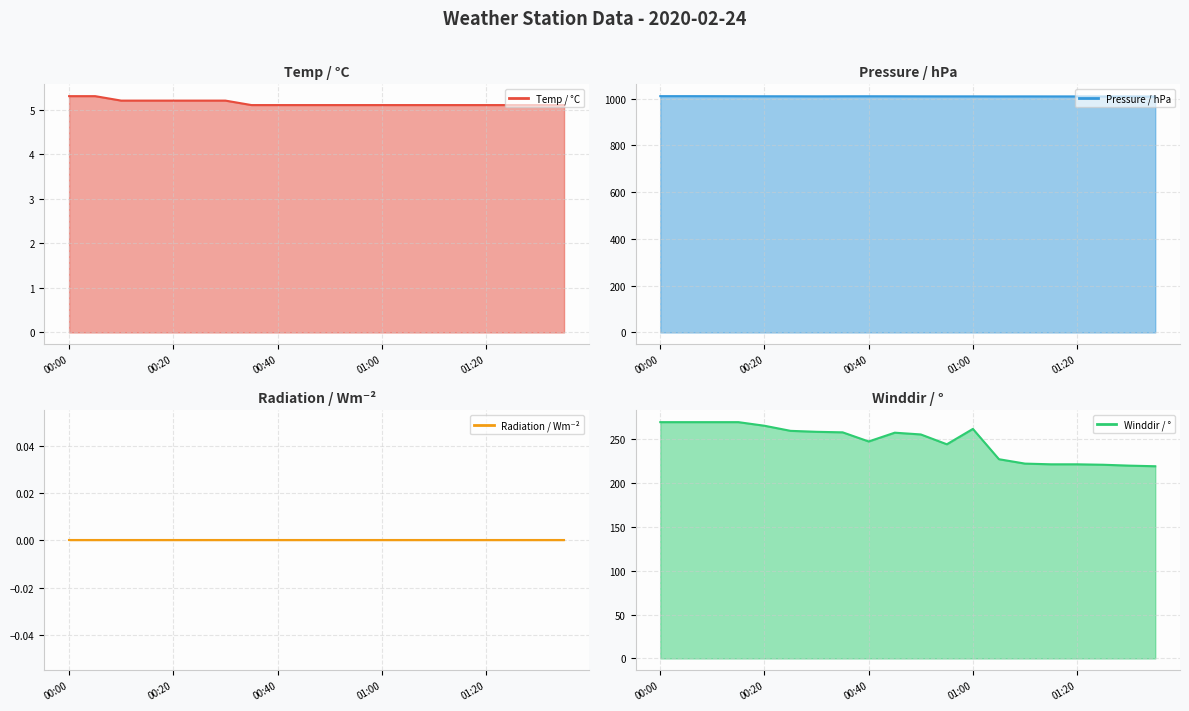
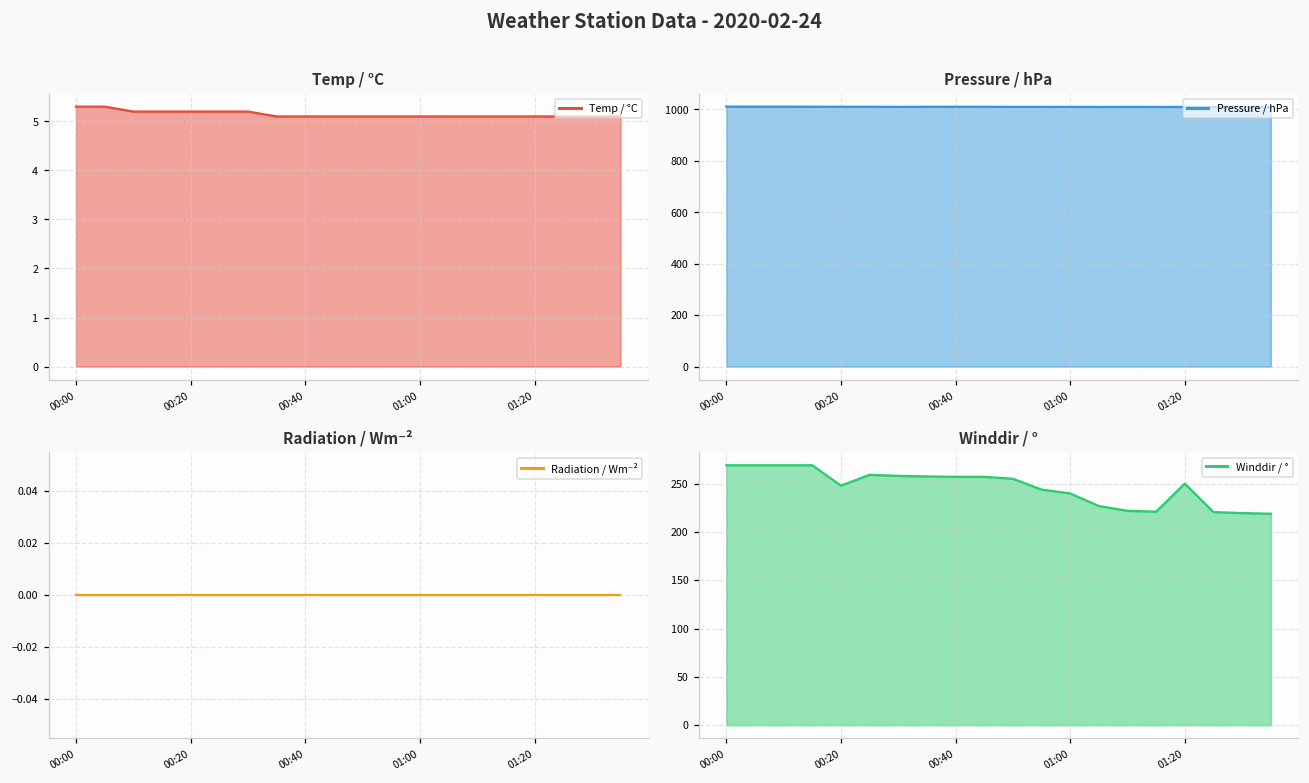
Winddir / °, 00:20: 260 -> 250
Winddir / °, 00:40: 250 -> 260
Winddir / °, 01:00: 260 -> 240
Winddir / °, 01:20: 220 -> 250
